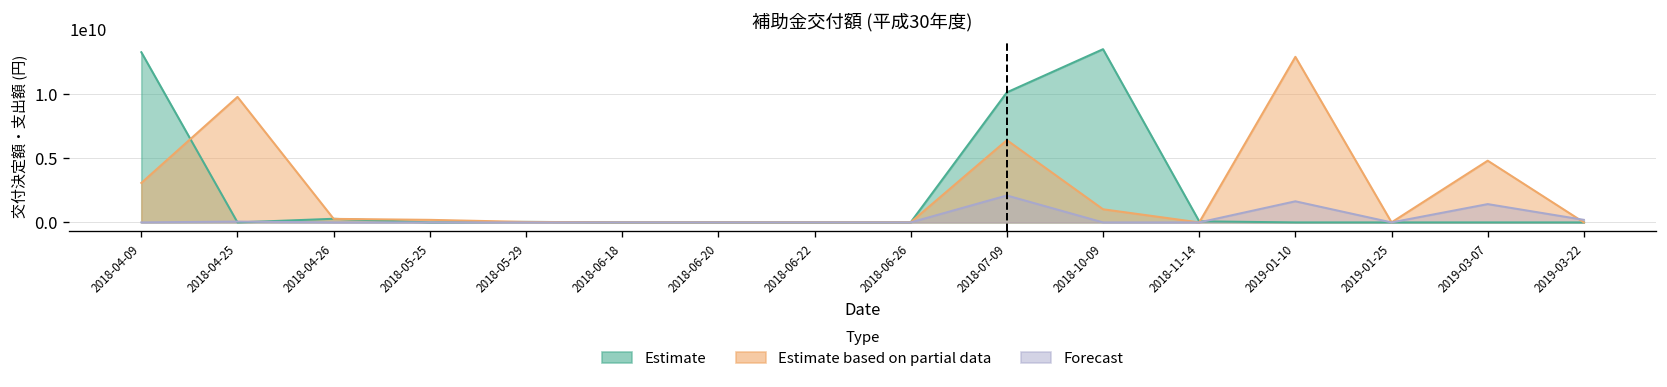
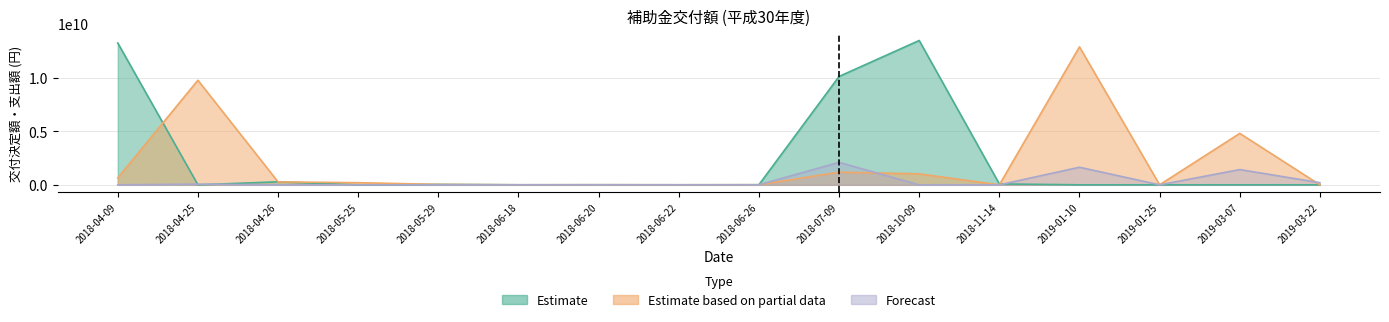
Estimate based on partial data, 2018-04-09: 3100000000 -> 600000000
Estimate based on partial data, 2018-07-09: 6400000000 -> 1200000000
